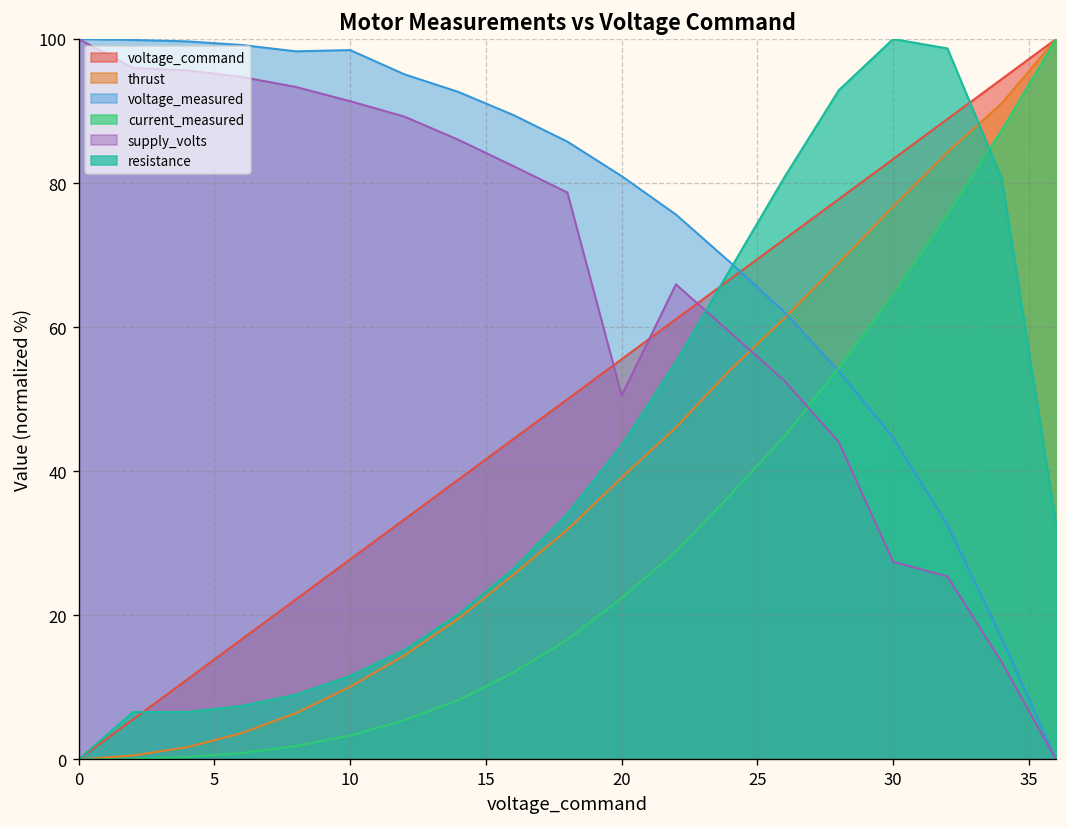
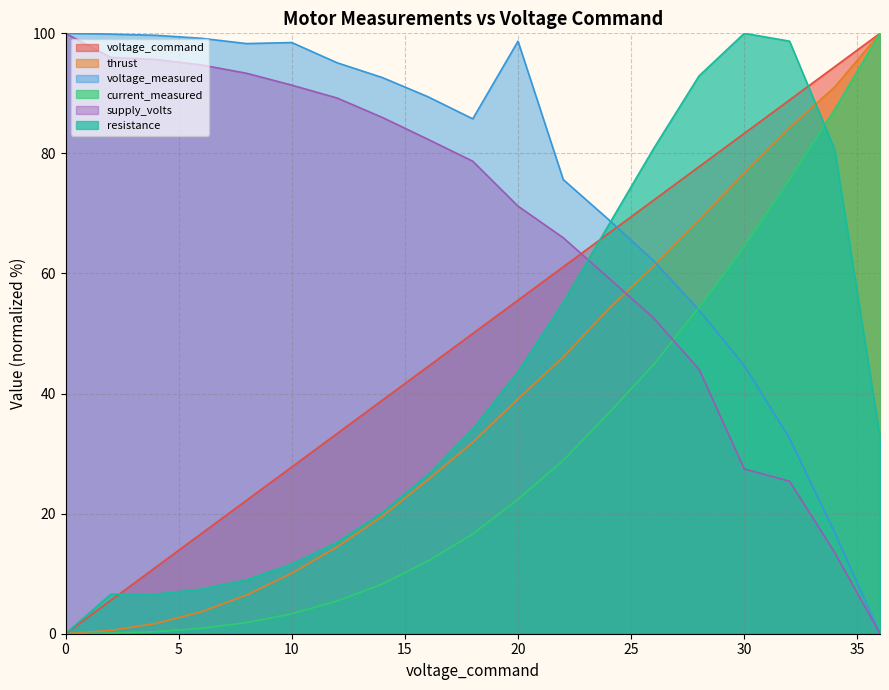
voltage_measured, 20: 81 -> 99
supply_volts, 20: 51 -> 71
